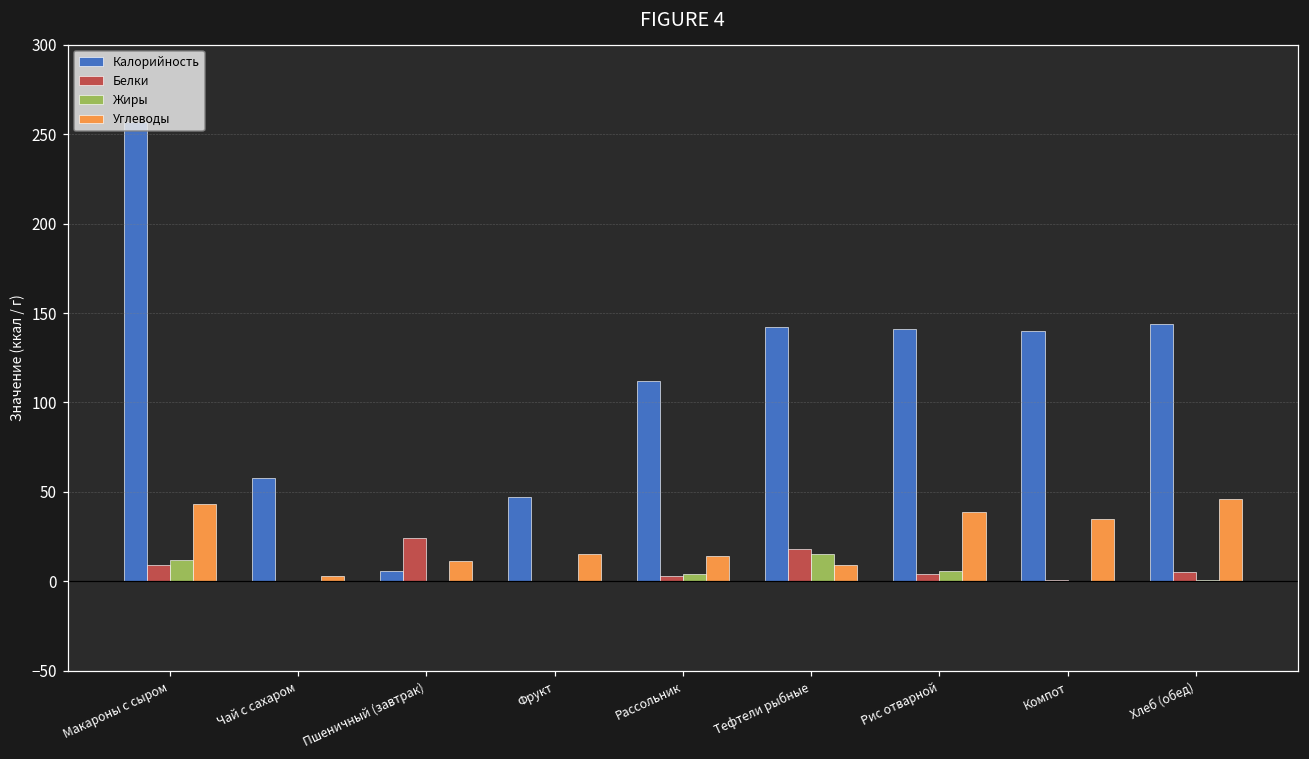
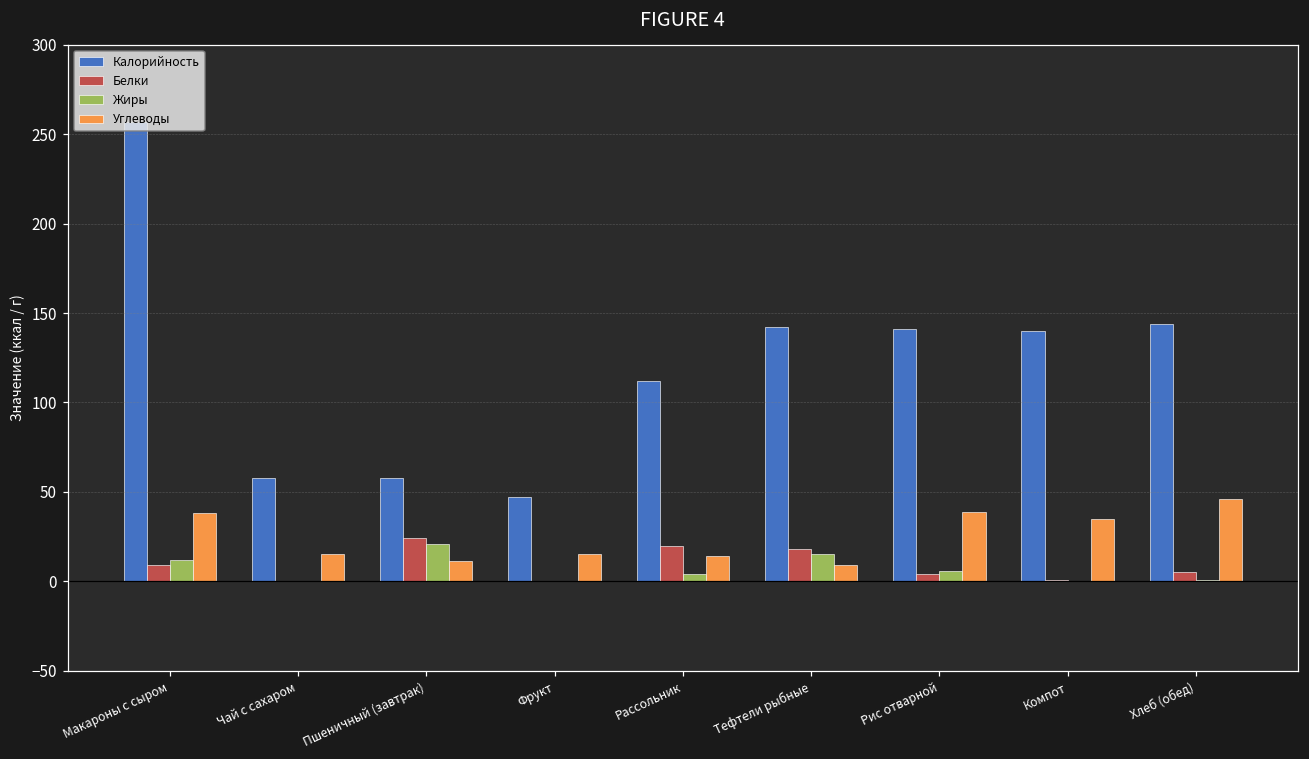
Углеводы, Макароны с сыром: 43 -> 38
Углеводы, Чай с сахаром: 3 -> 15
Калорийность, Пшеничный (завтрак): 6 -> 58
Жиры, Пшеничный (завтрак): 0 -> 21
Белки, Рассольник: 3 -> 20
